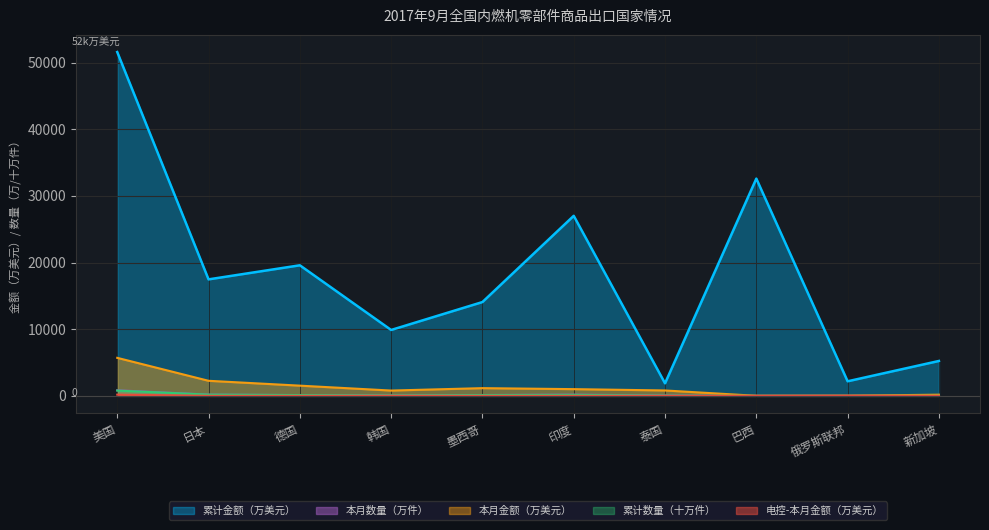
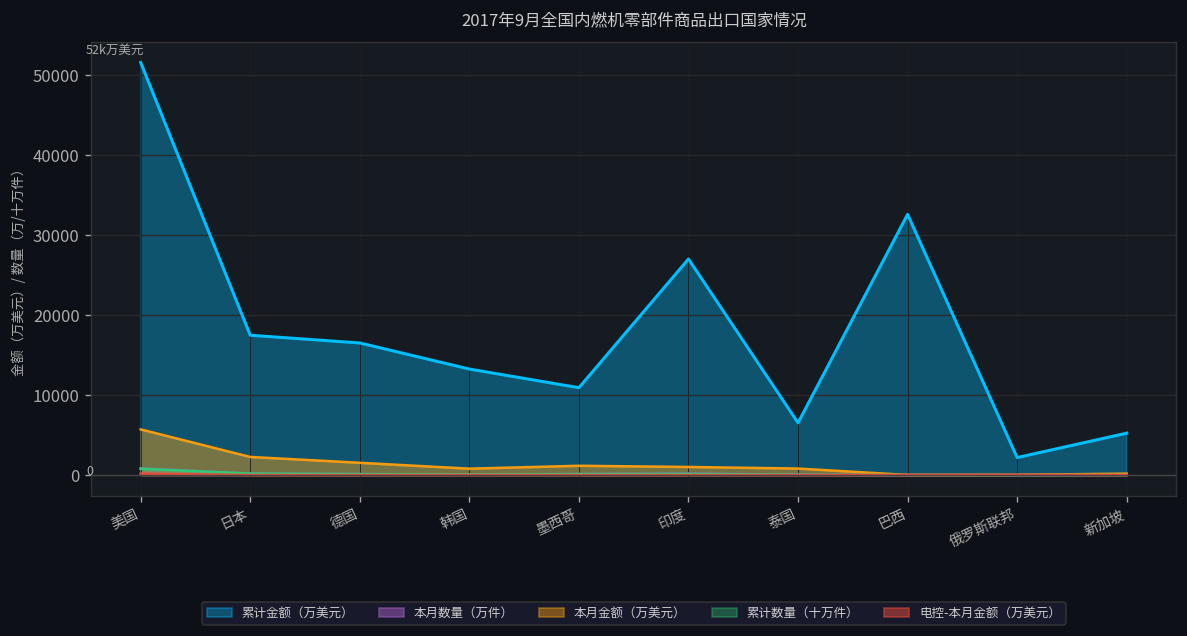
累计金额（万美元）, 德国: 20000 -> 17000
累计金额（万美元）, 韩国: 10000 -> 13000
累计金额（万美元）, 墨西哥: 14000 -> 11000
累计金额（万美元）, 泰国: 2000 -> 7000
